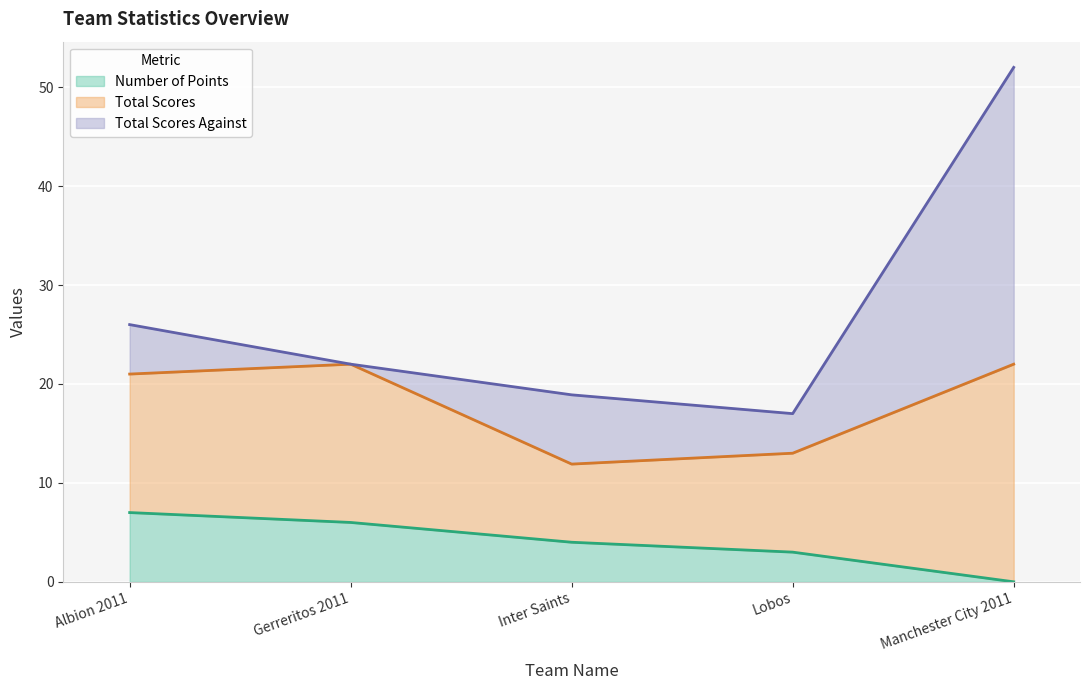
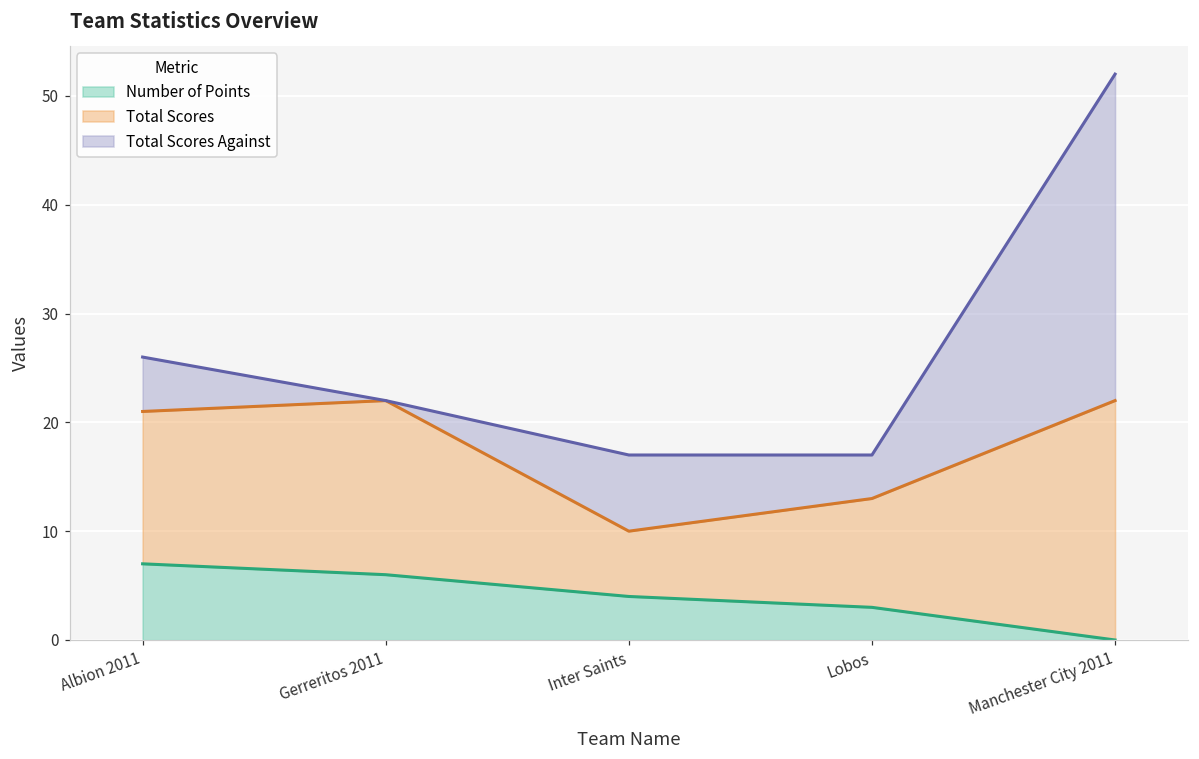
Total Scores, Inter Saints: 8 -> 6
